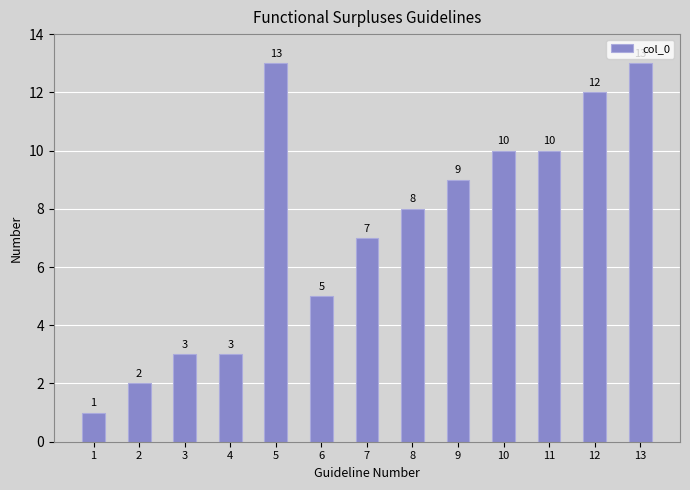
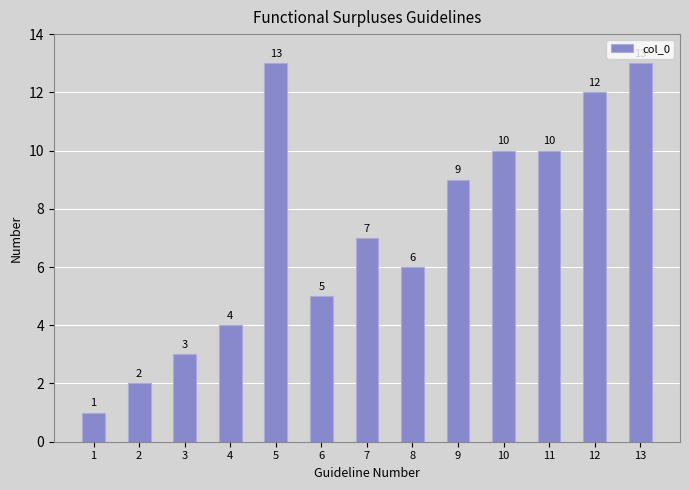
4: 3 -> 4
8: 8 -> 6
